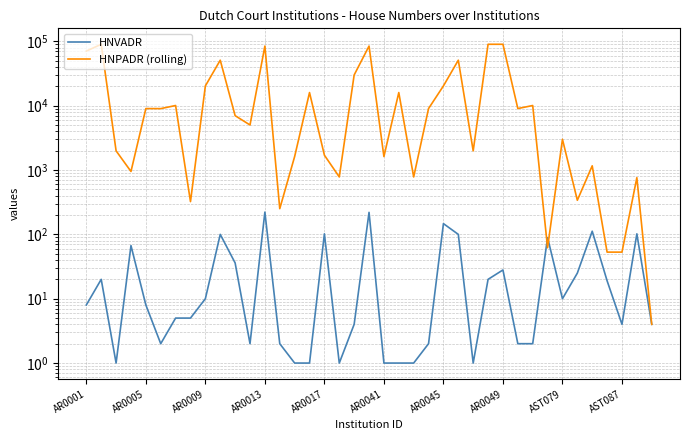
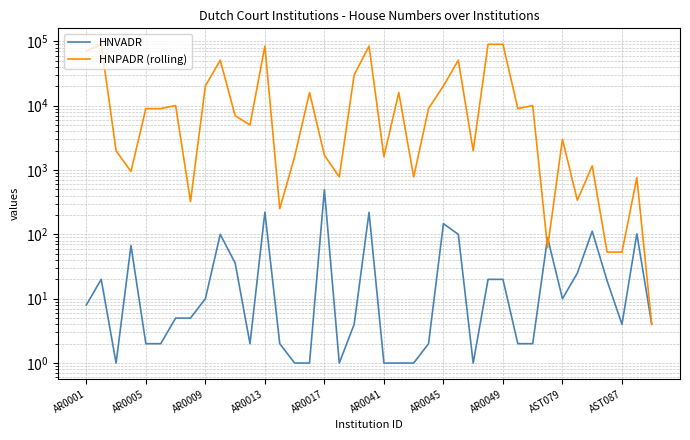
HNVADR, AR0005: 8 -> 2
HNVADR, AR0017: 100 -> 500
HNVADR, AR0049: 30 -> 20
